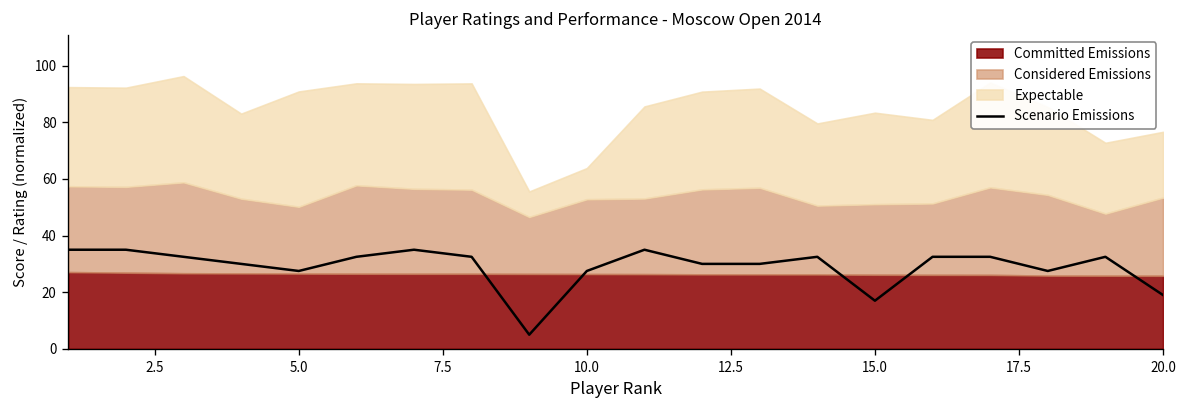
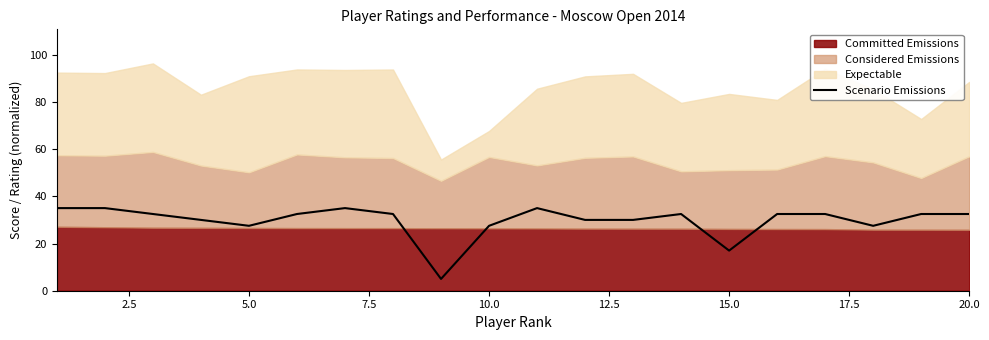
Considered Emissions, 10.0: 26 -> 30
Scenario Emissions, 20.0: 19 -> 33
Considered Emissions, 20.0: 28 -> 31
Expectable, 20.0: 23 -> 31
